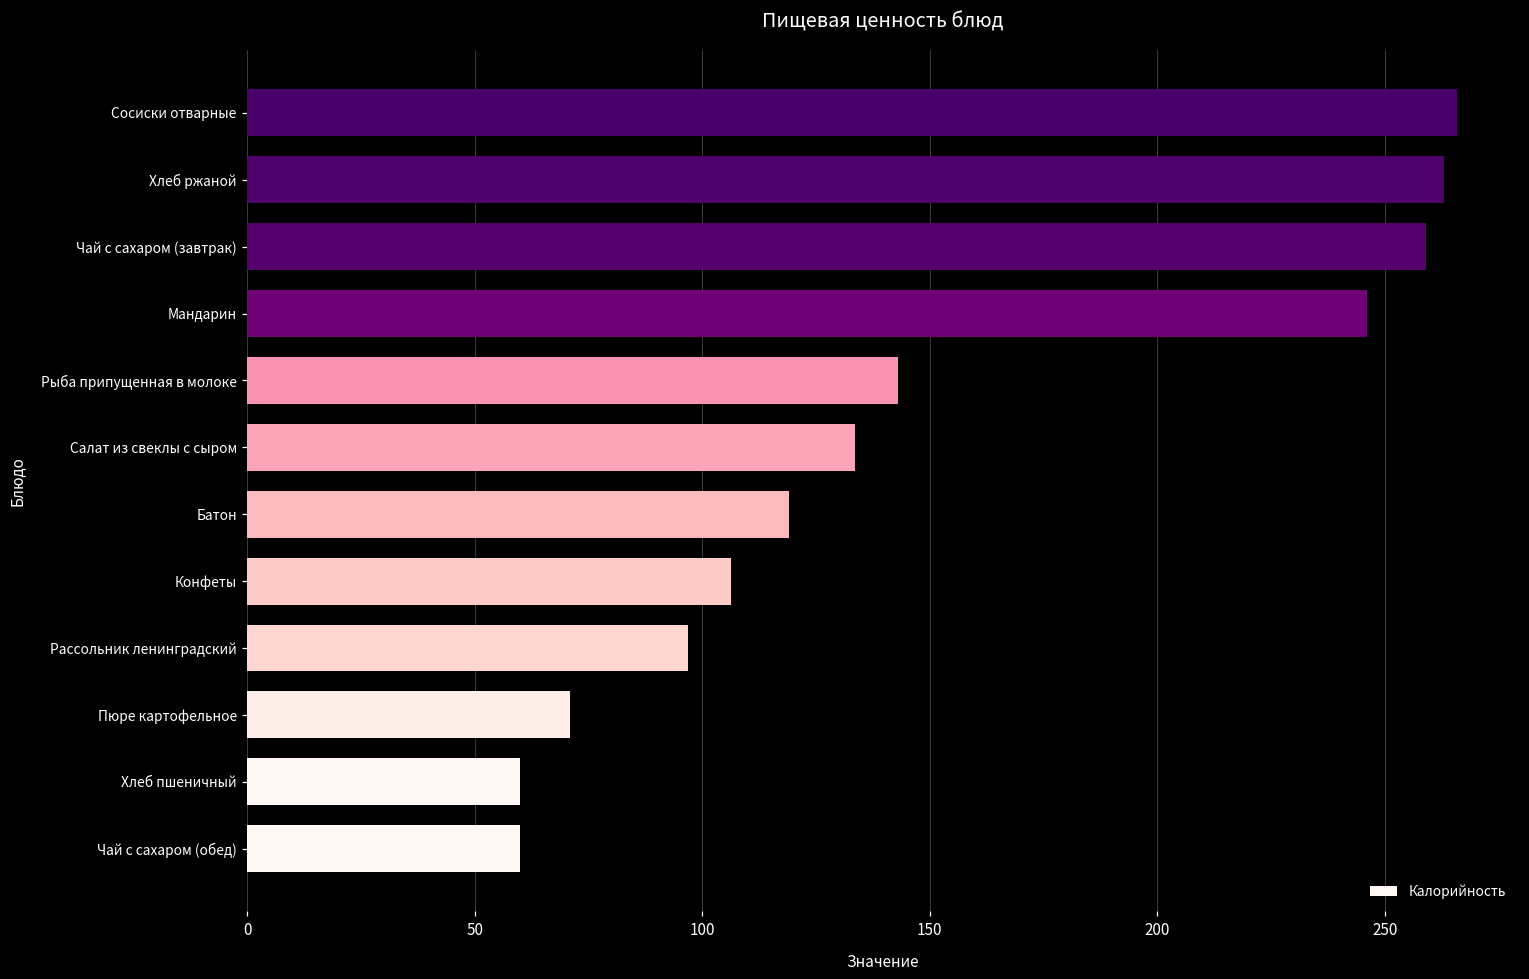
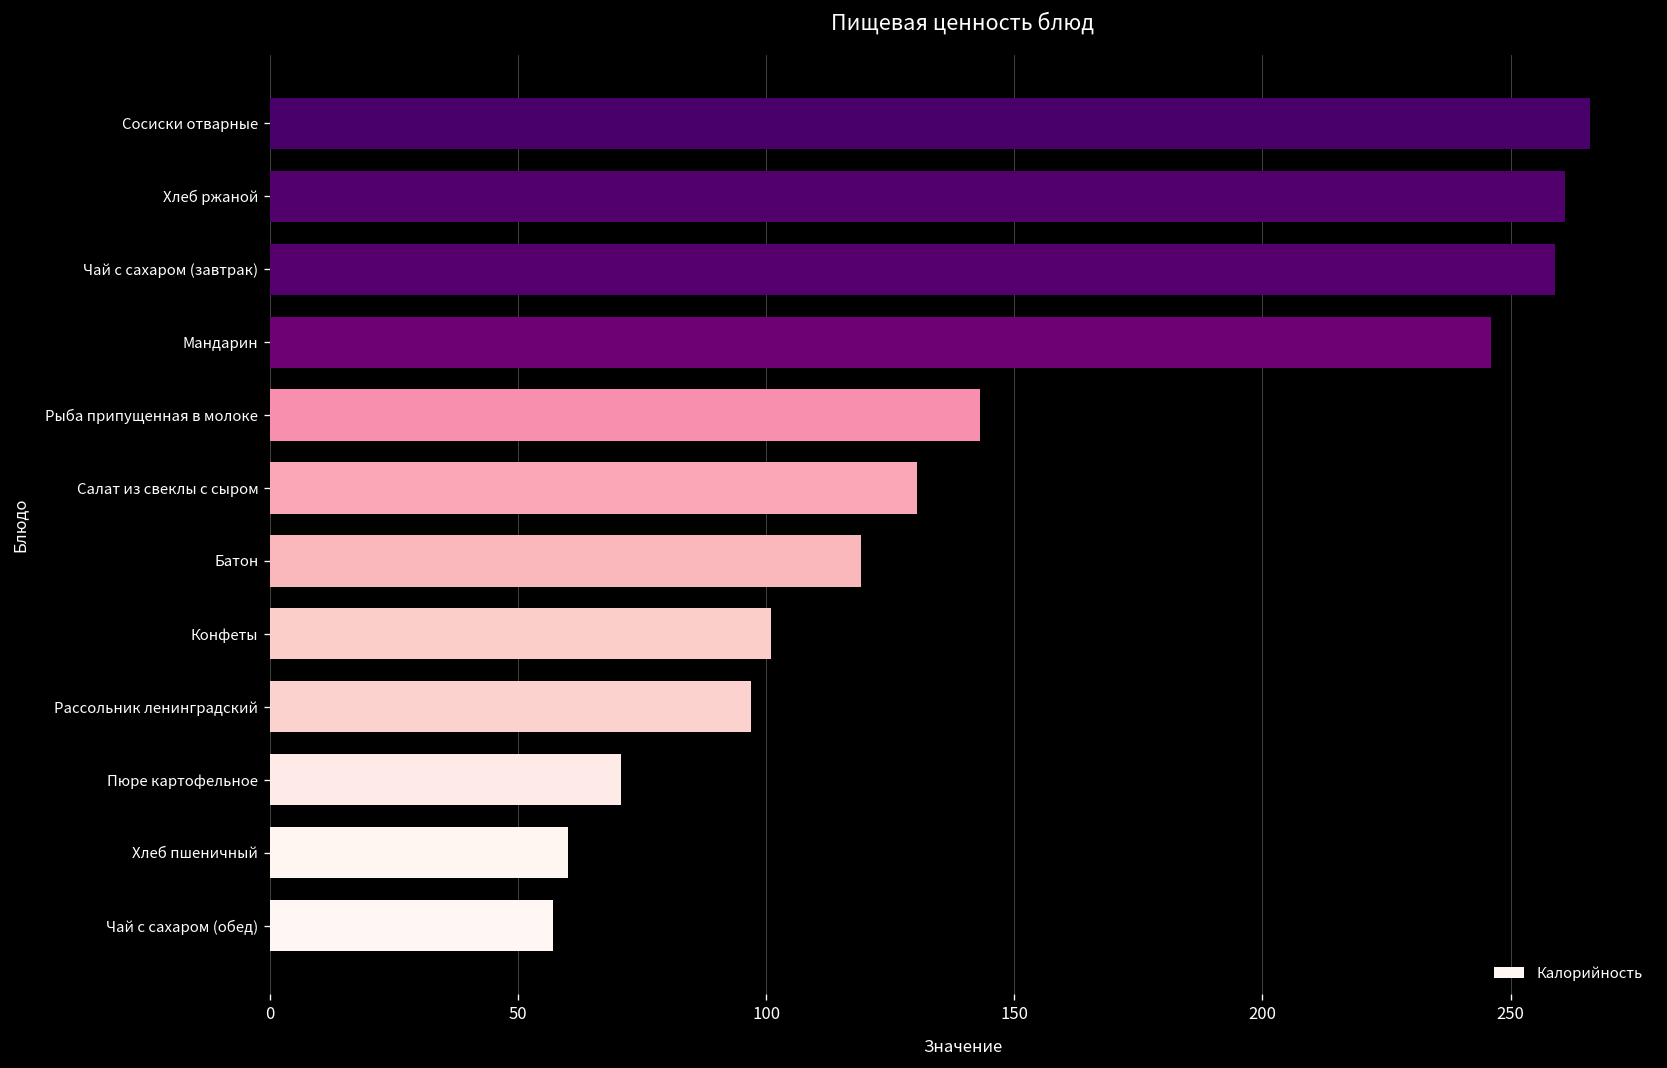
Хлеб ржаной: 263 -> 261
Салат из свеклы с сыром: 134 -> 130
Конфеты: 106 -> 101
Чай с сахаром (обед): 60 -> 57
